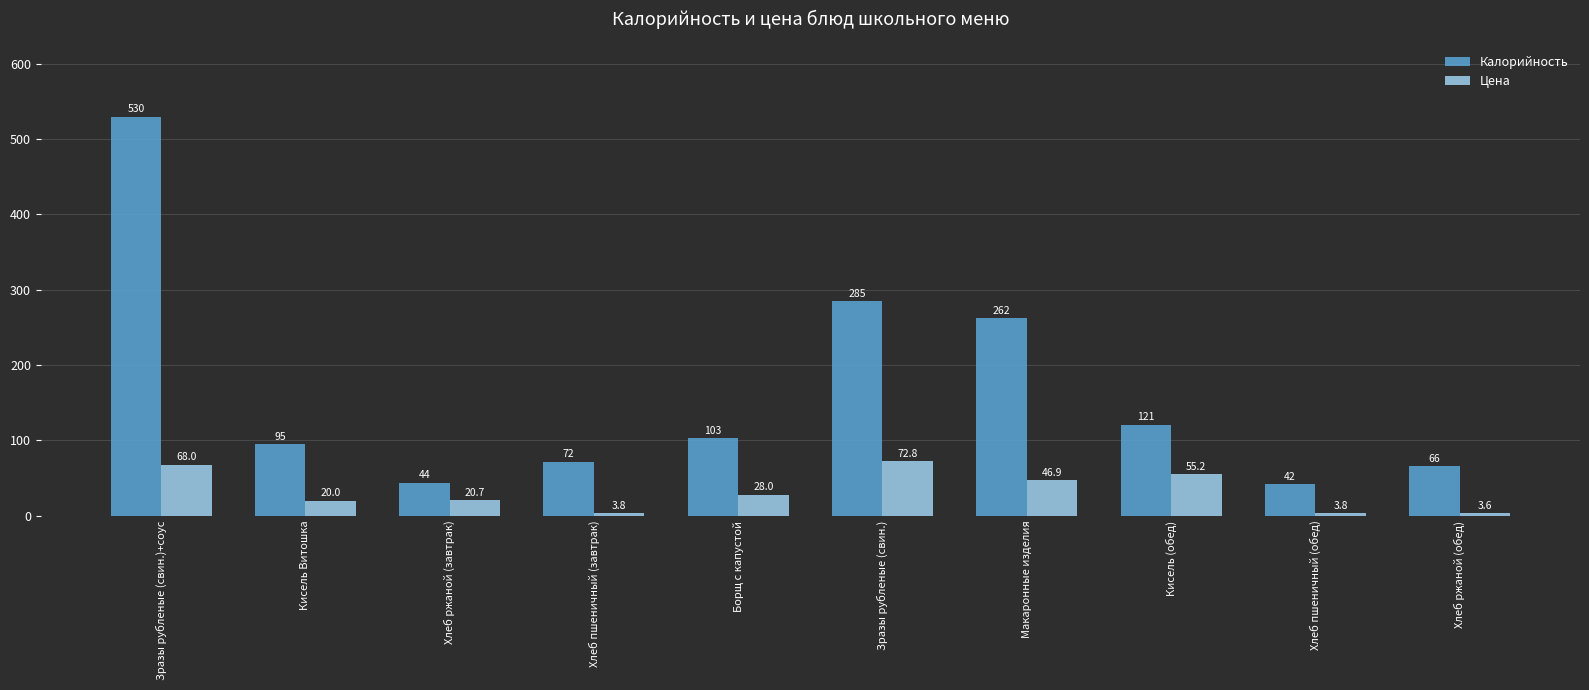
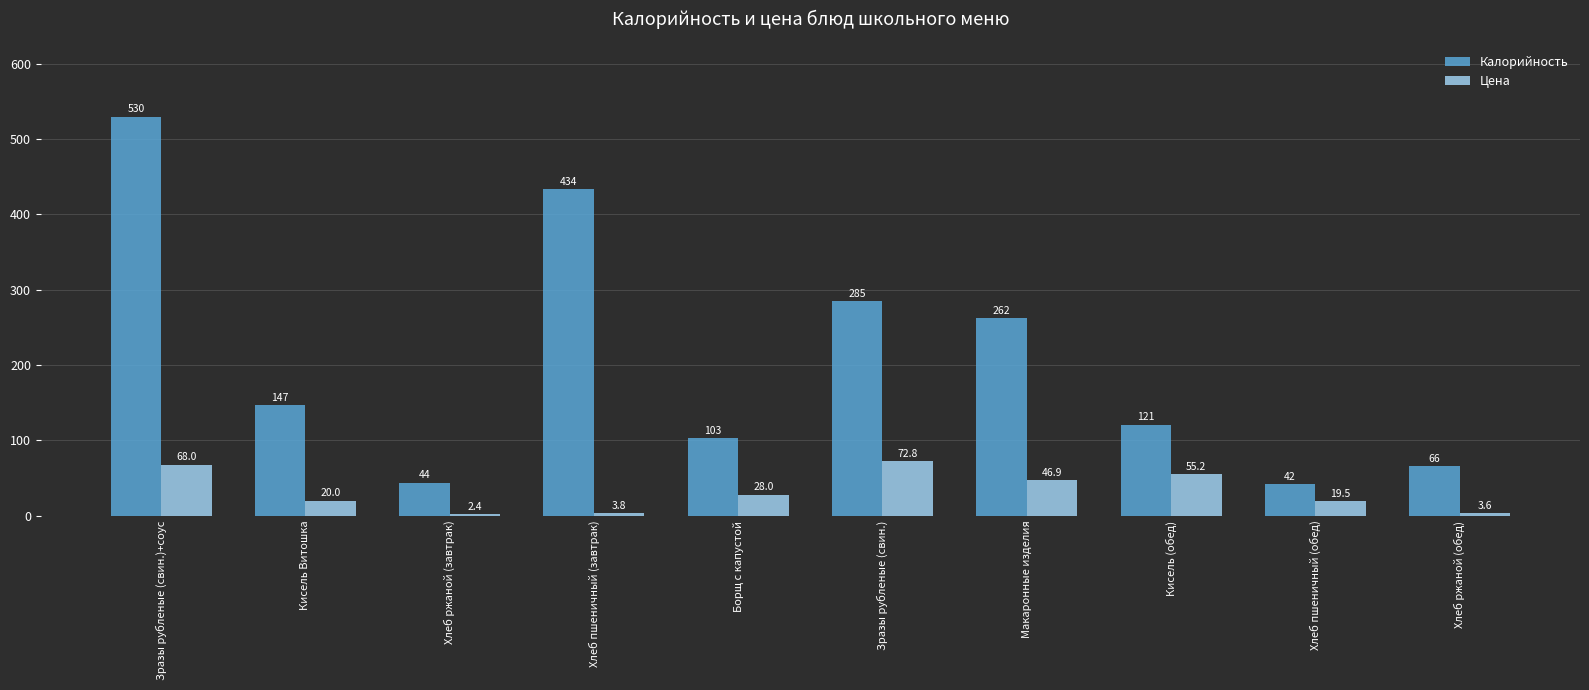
Калорийность, Кисель Витошка: 95 -> 147
Цена, Хлеб ржаной (завтрак): 20.7 -> 2.4
Калорийность, Хлеб пшеничный (завтрак): 72 -> 434
Цена, Хлеб пшеничный (обед): 3.8 -> 19.5
